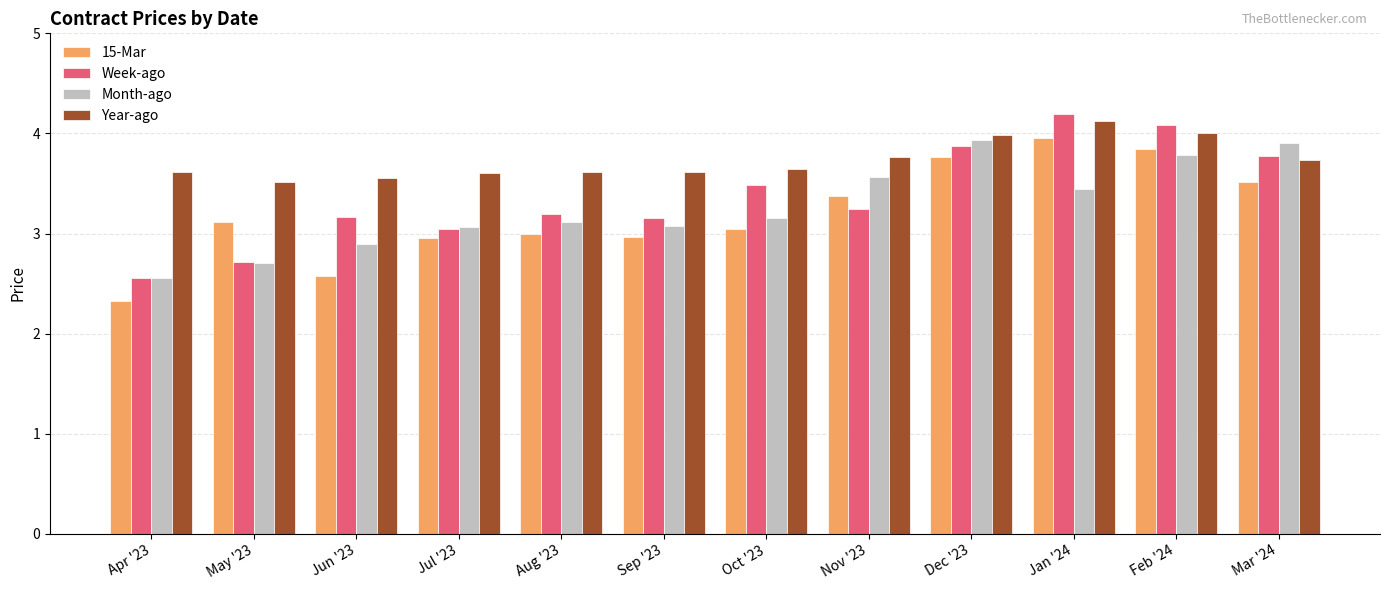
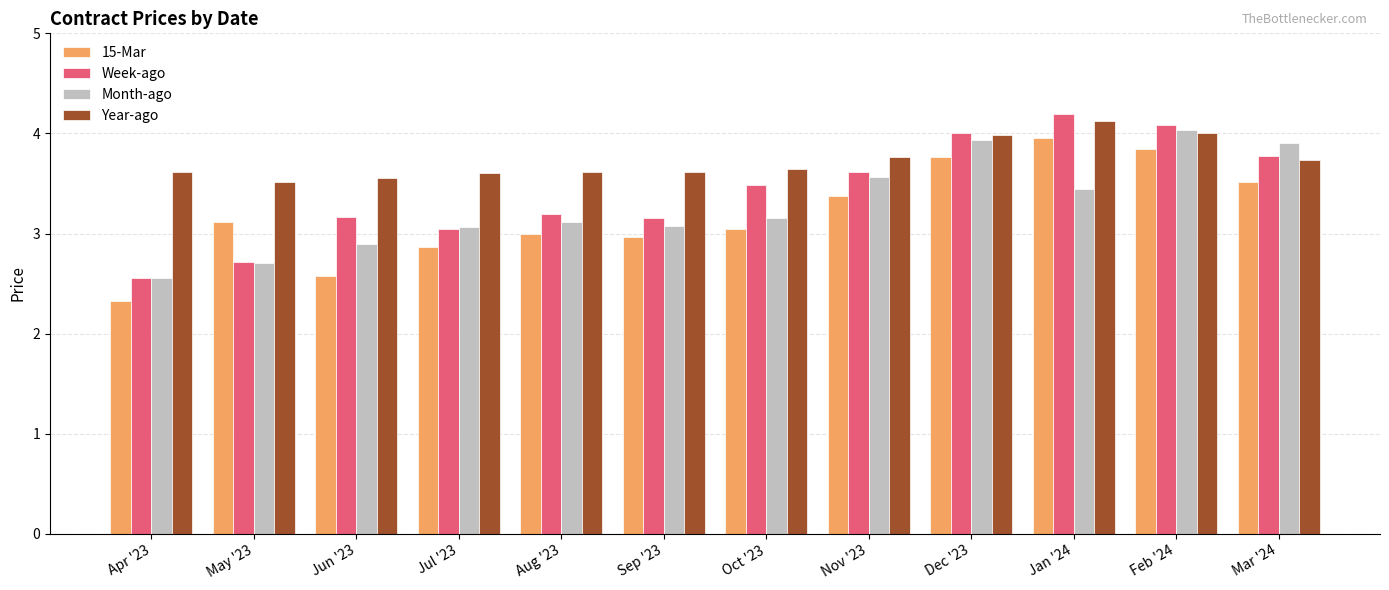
15-Mar, Jul '23: 2.96 -> 2.87
Week-ago, Nov '23: 3.24 -> 3.61
Week-ago, Dec '23: 3.88 -> 4.01
Month-ago, Feb '24: 3.79 -> 4.03
